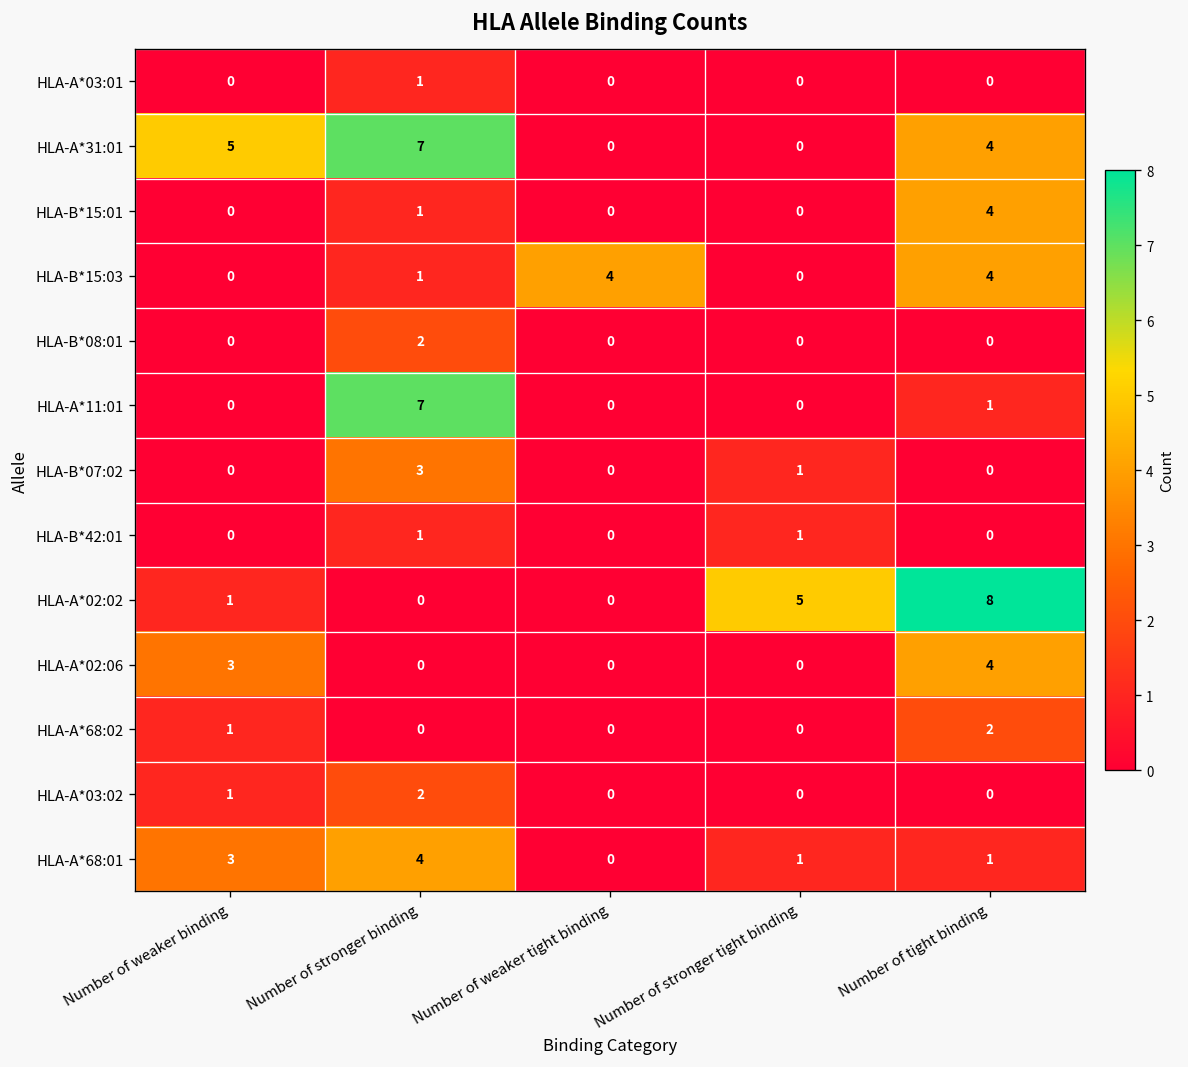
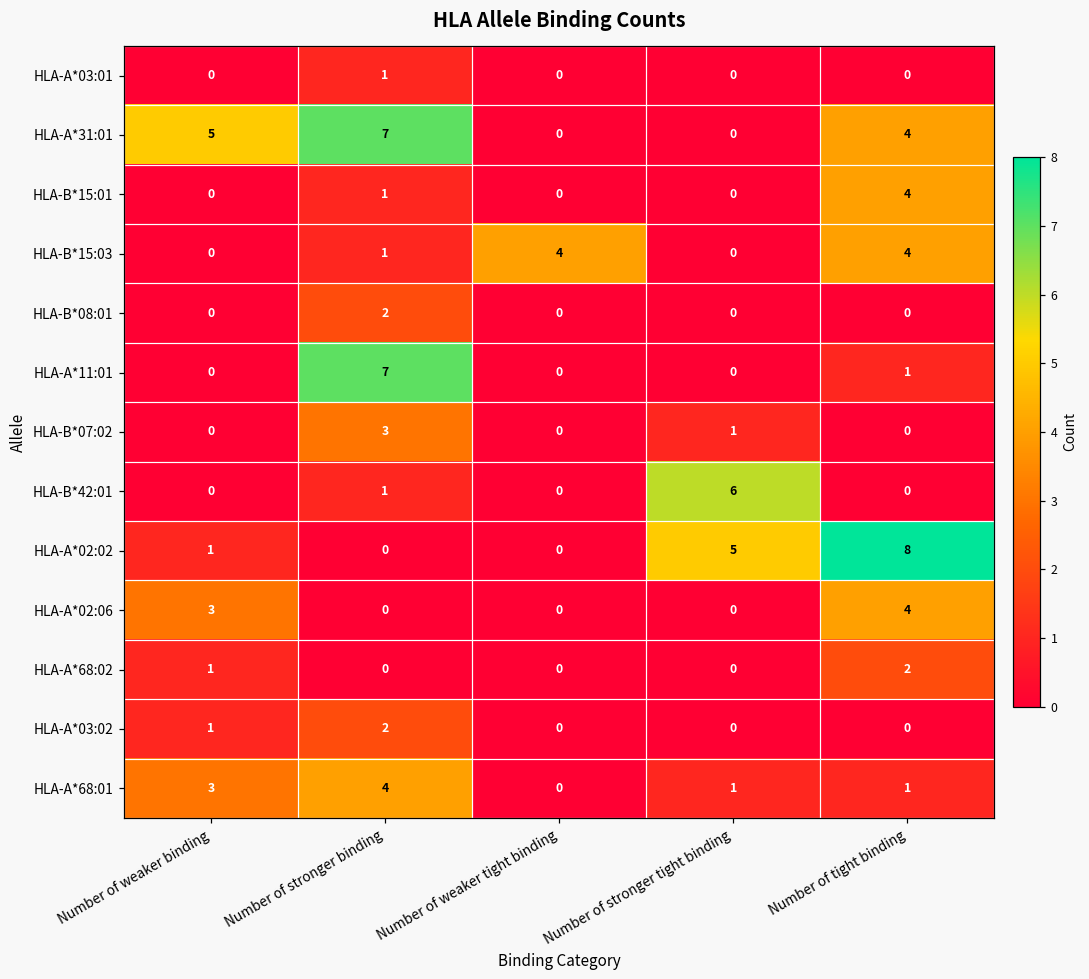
HLA-B*42:01, Number of stronger tight binding: 1 -> 6
